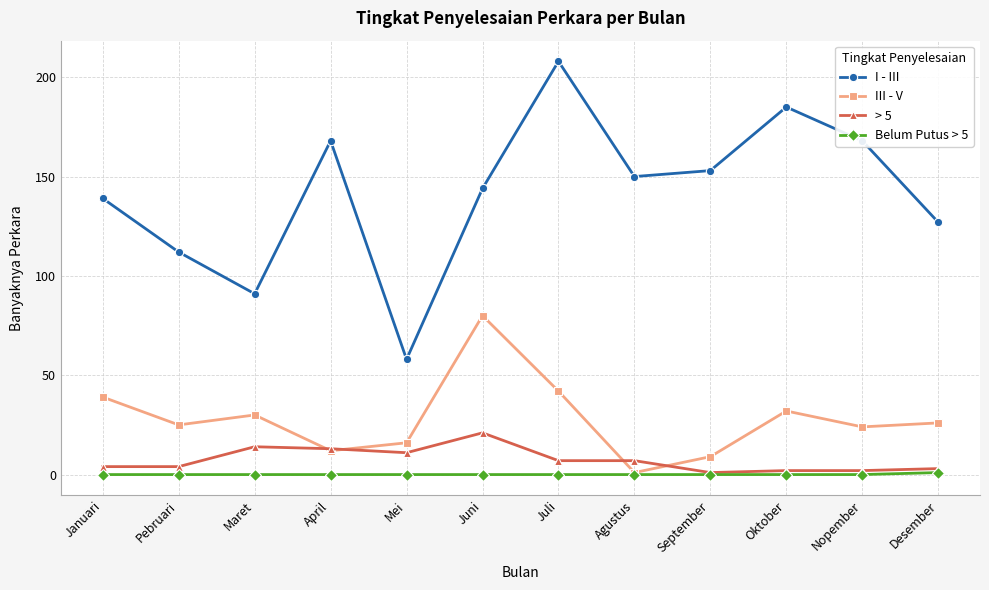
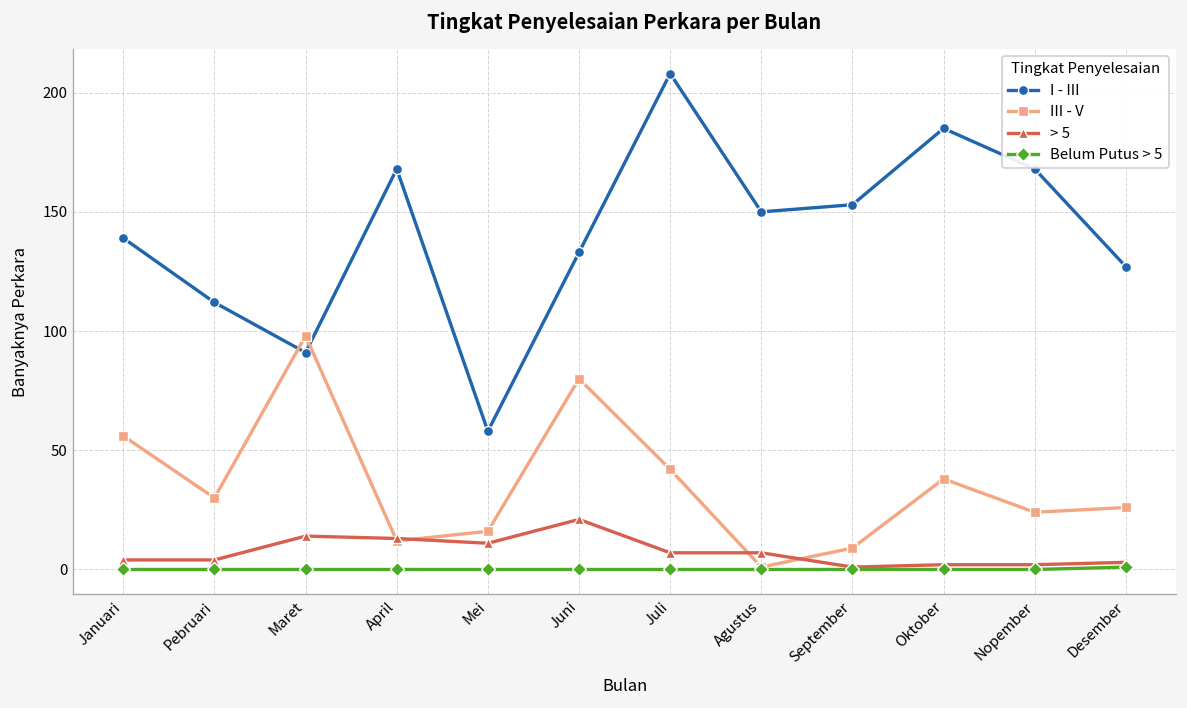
III - V, Januari: 39 -> 56
III - V, Pebruari: 25 -> 30
III - V, Maret: 30 -> 98
I - III, Juni: 144 -> 133
III - V, Oktober: 32 -> 38
